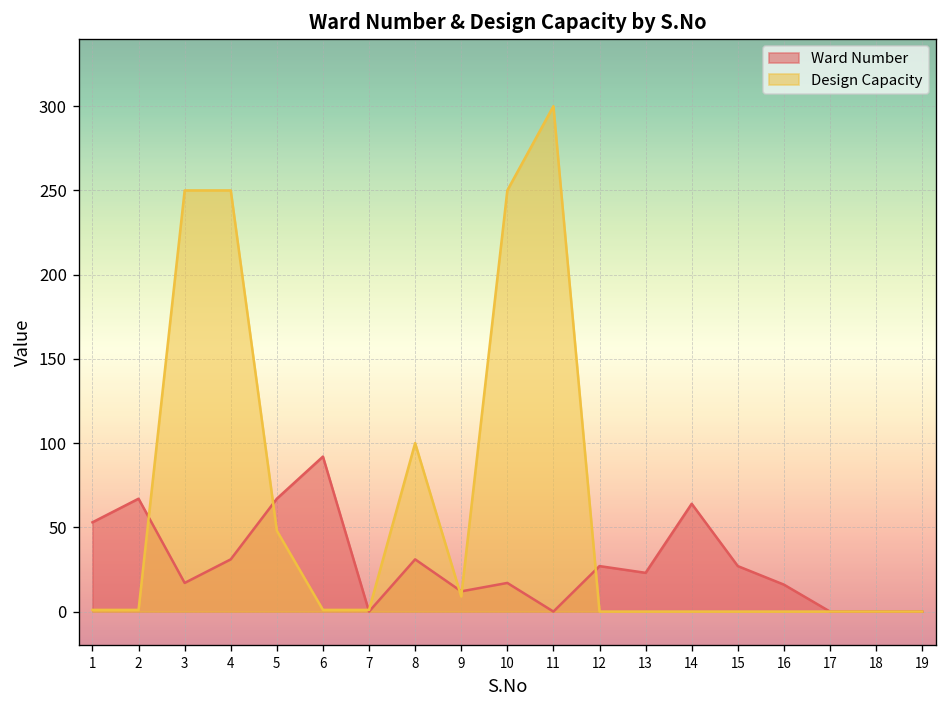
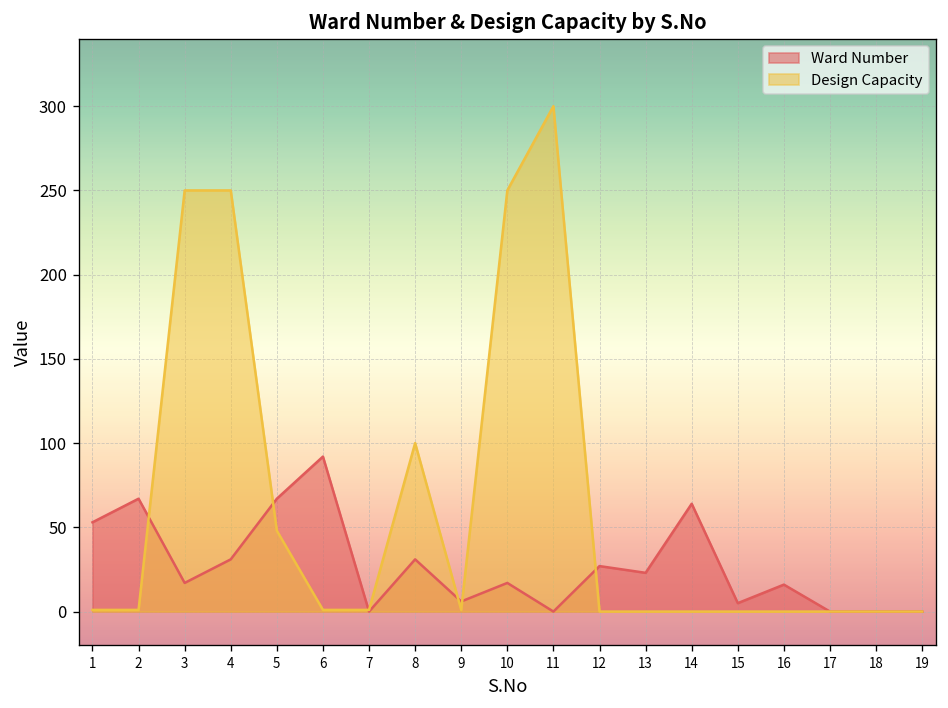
Ward Number, 9: 12 -> 6
Design Capacity, 9: 9 -> 1
Ward Number, 15: 27 -> 5
